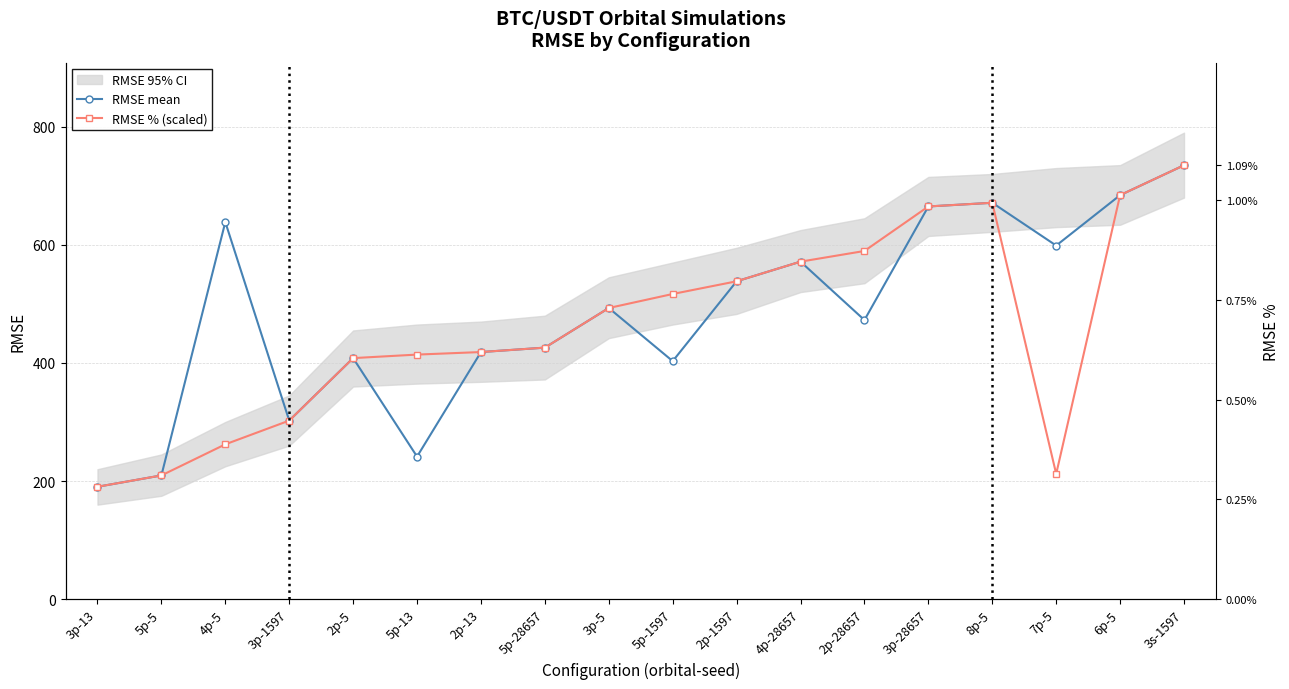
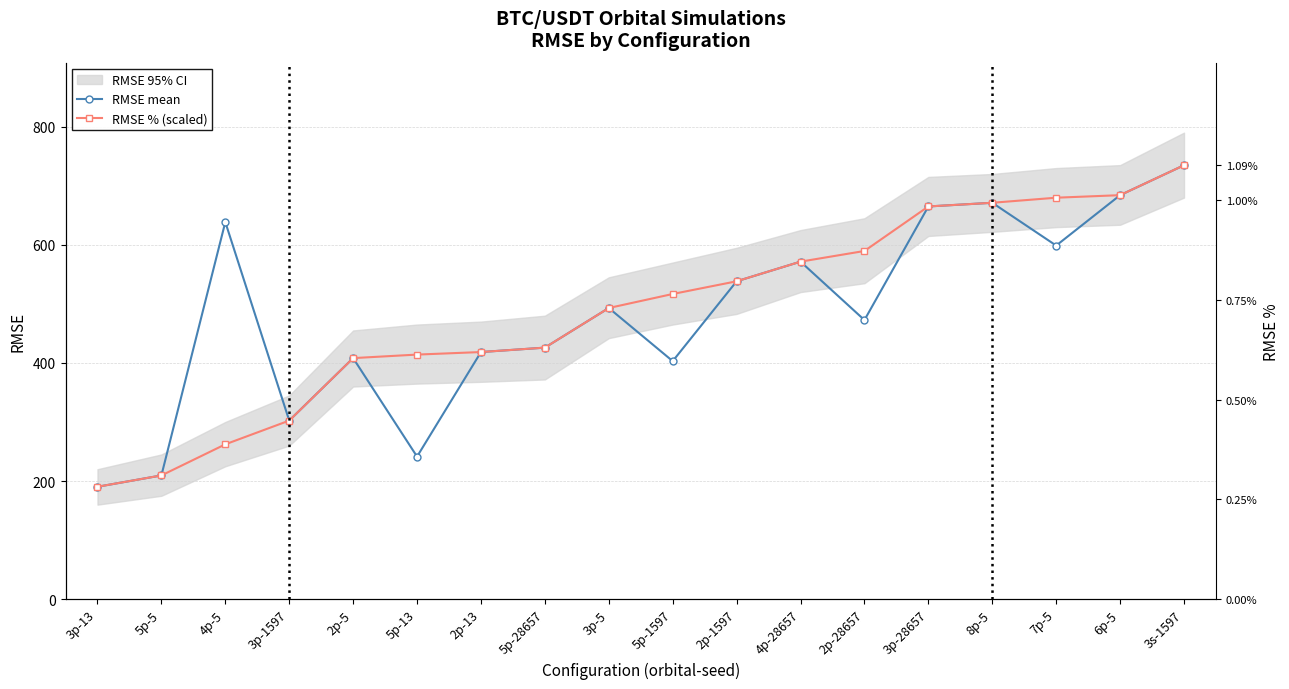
RMSE % (scaled), 7p-5: 210 -> 680
